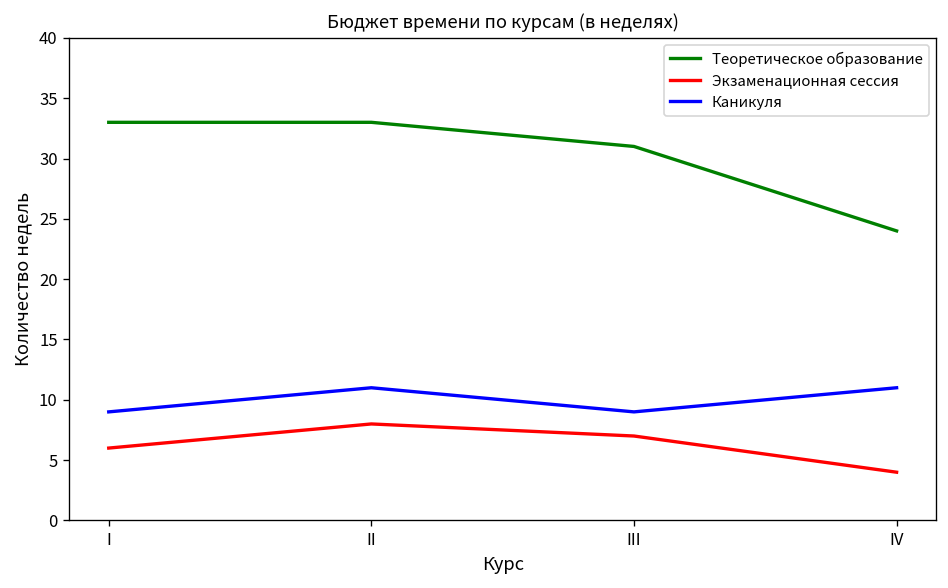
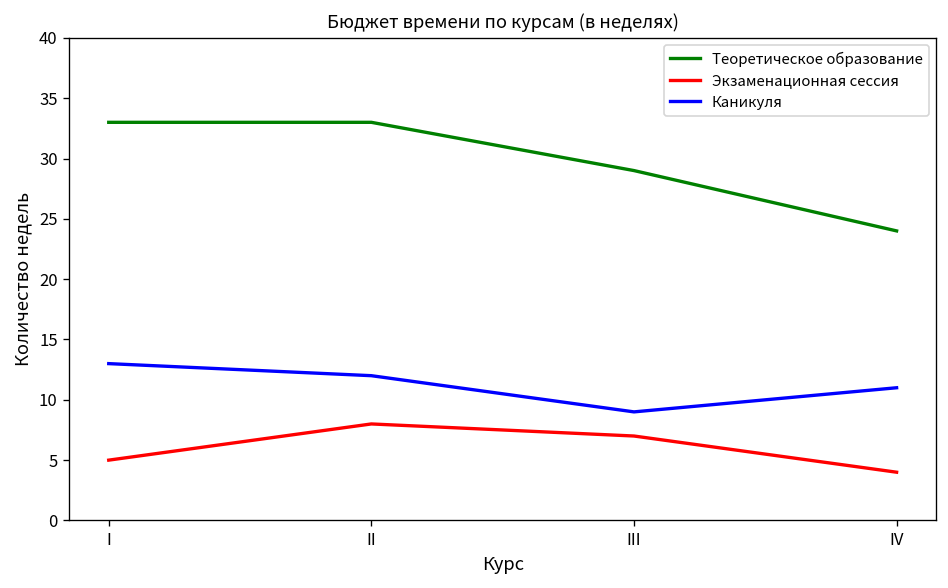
Экзаменационная сессия, I: 6 -> 5
Каникуля, I: 9 -> 13
Каникуля, II: 11 -> 12
Теоретическое образование, III: 31 -> 29
